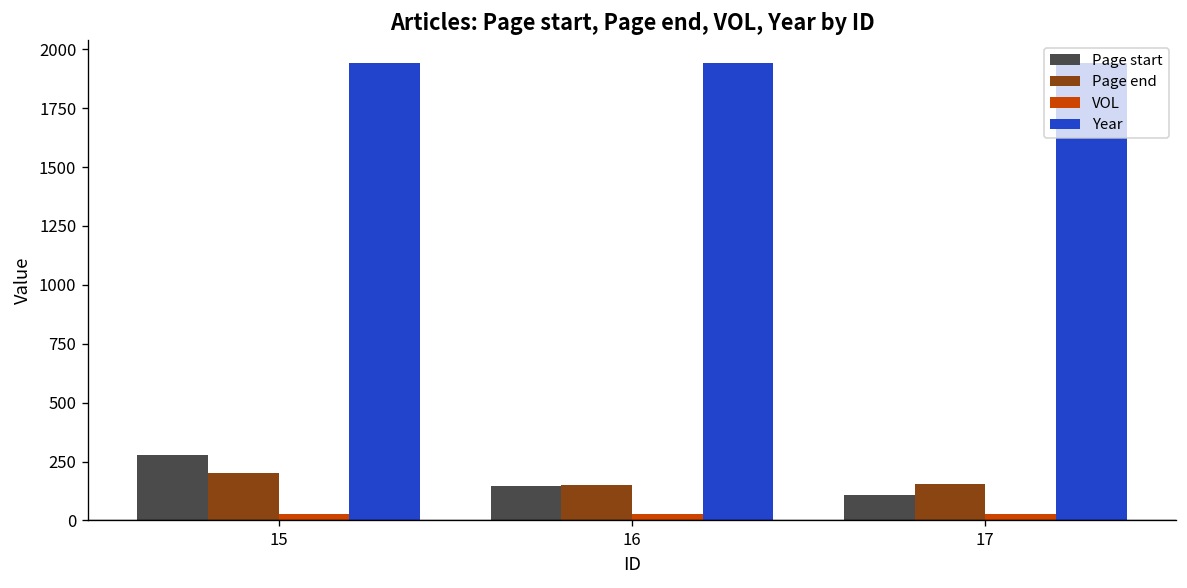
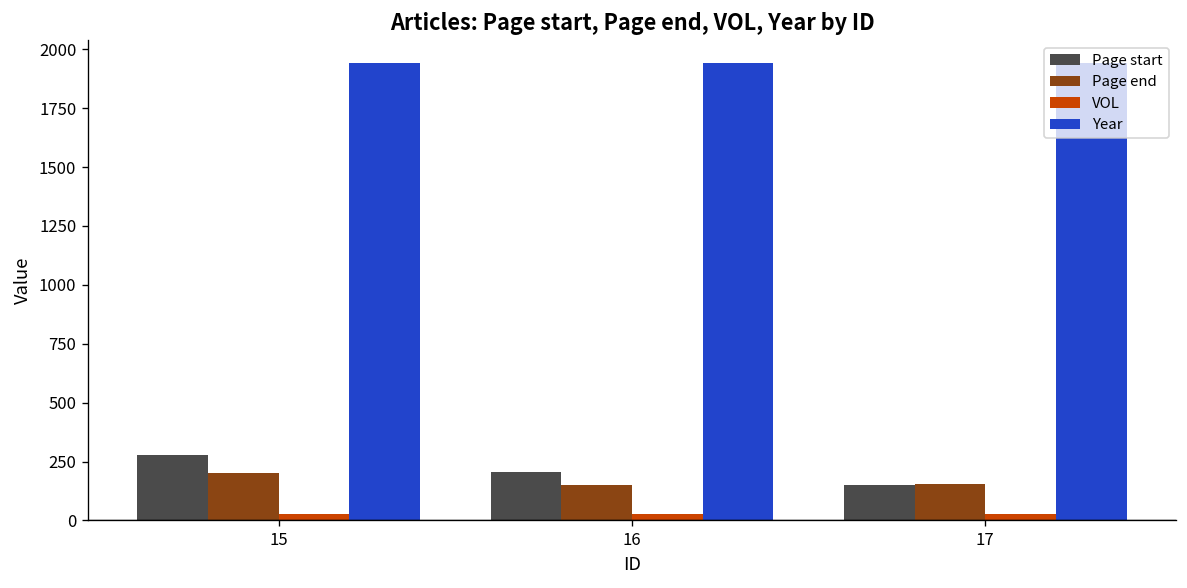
Page start, 16: 150 -> 210
Page start, 17: 110 -> 150
